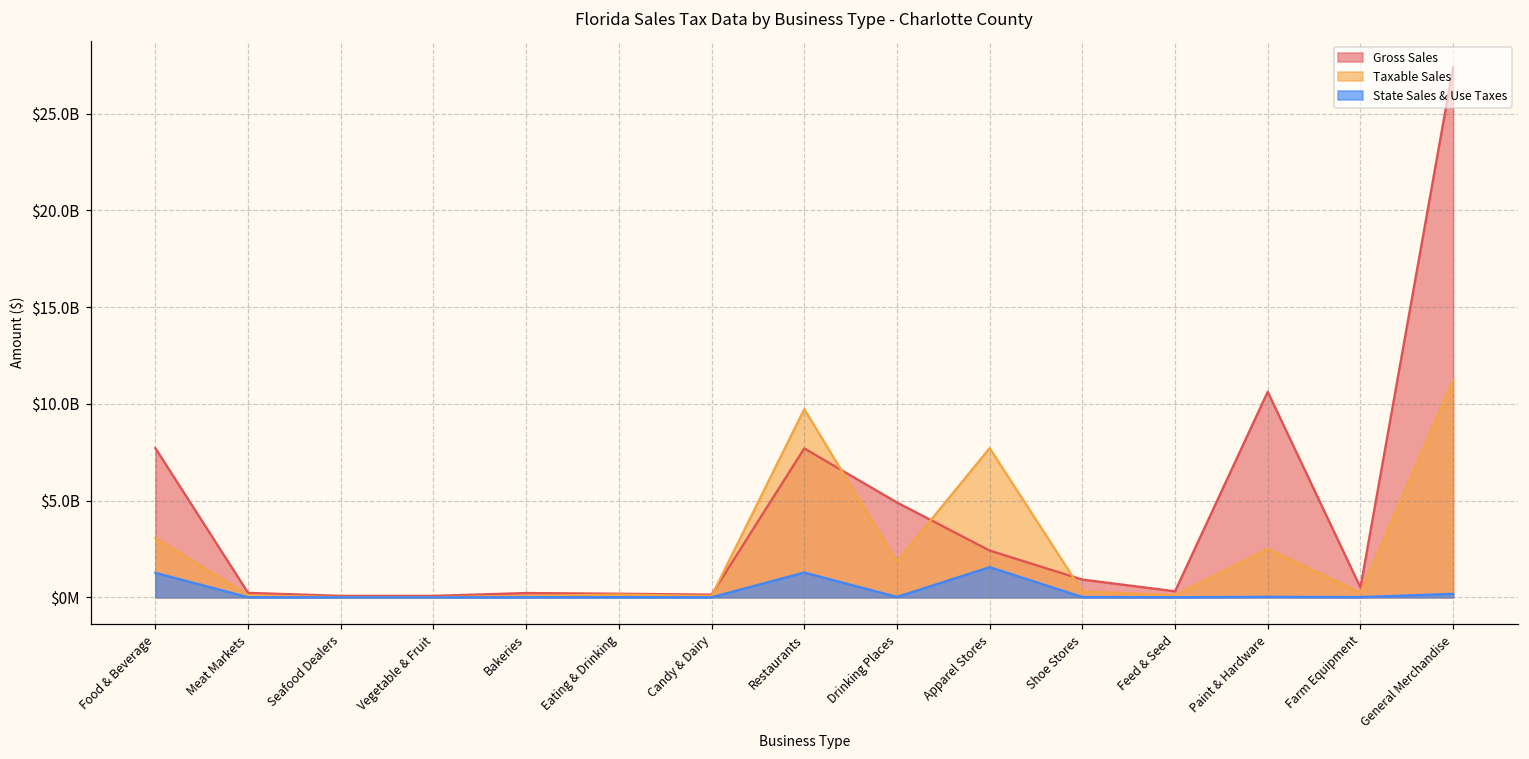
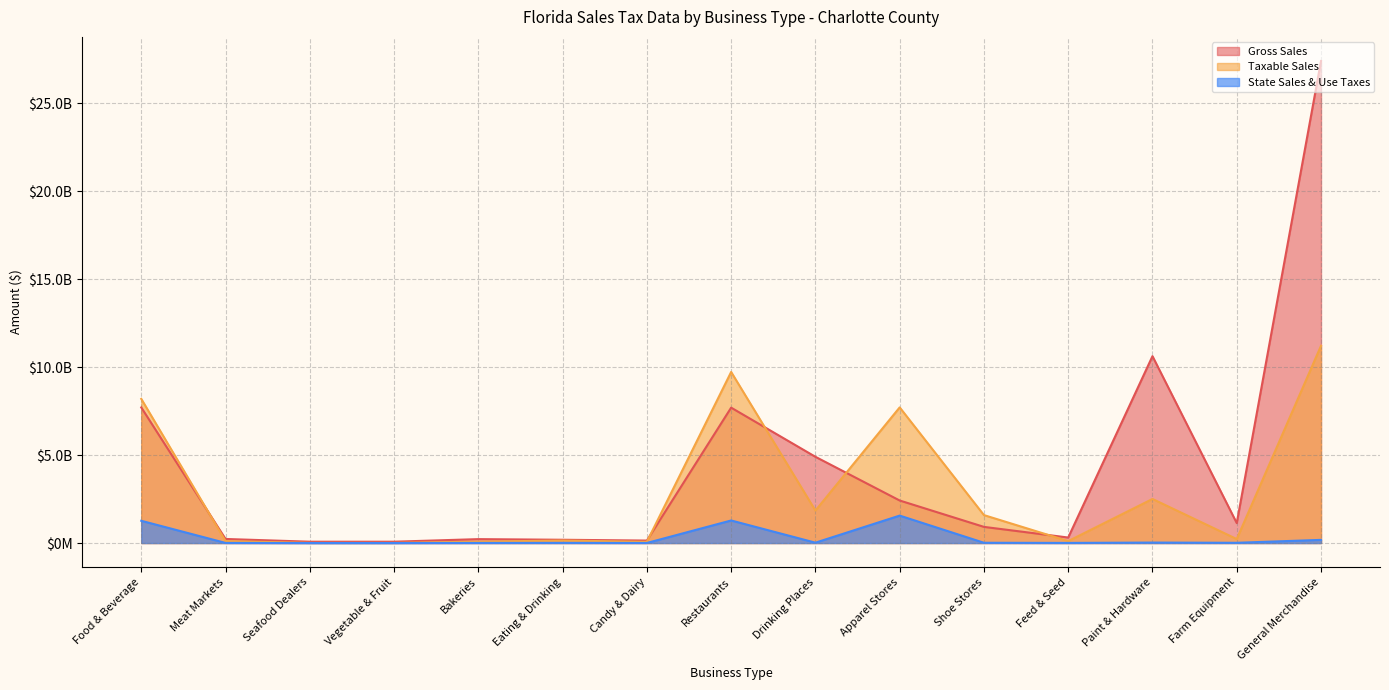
Taxable Sales, Food & Beverage: $3100000000 -> $8200000000
Taxable Sales, Shoe Stores: $300000000 -> $1600000000
Gross Sales, Farm Equipment: $500000000 -> $1100000000
